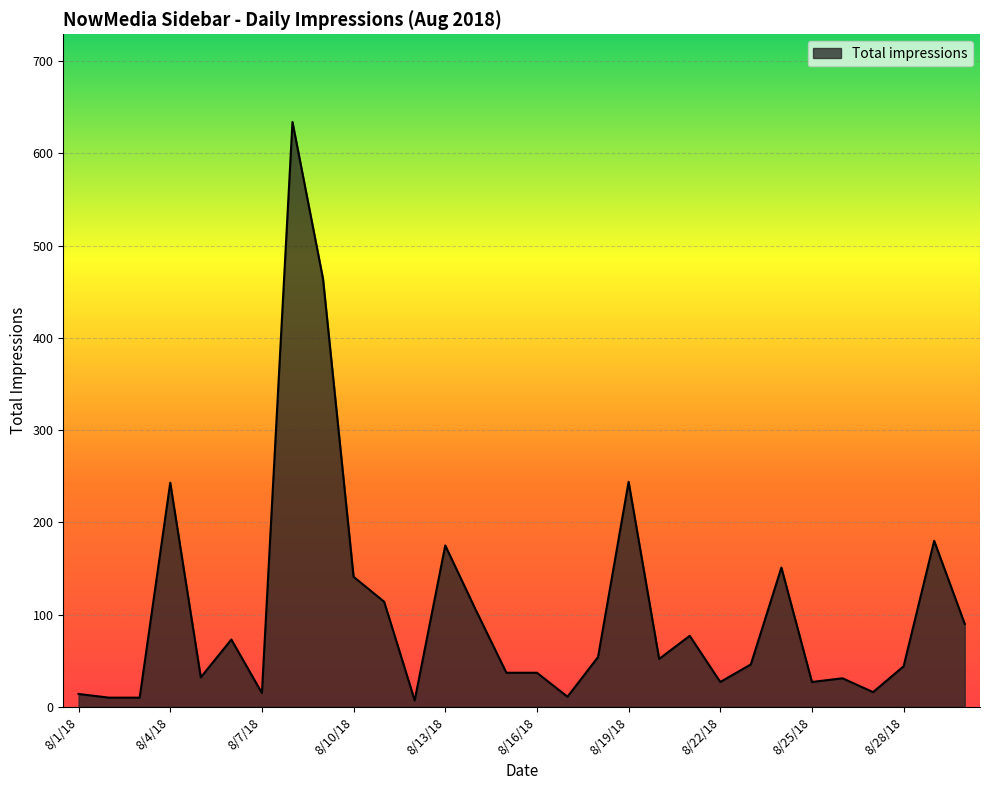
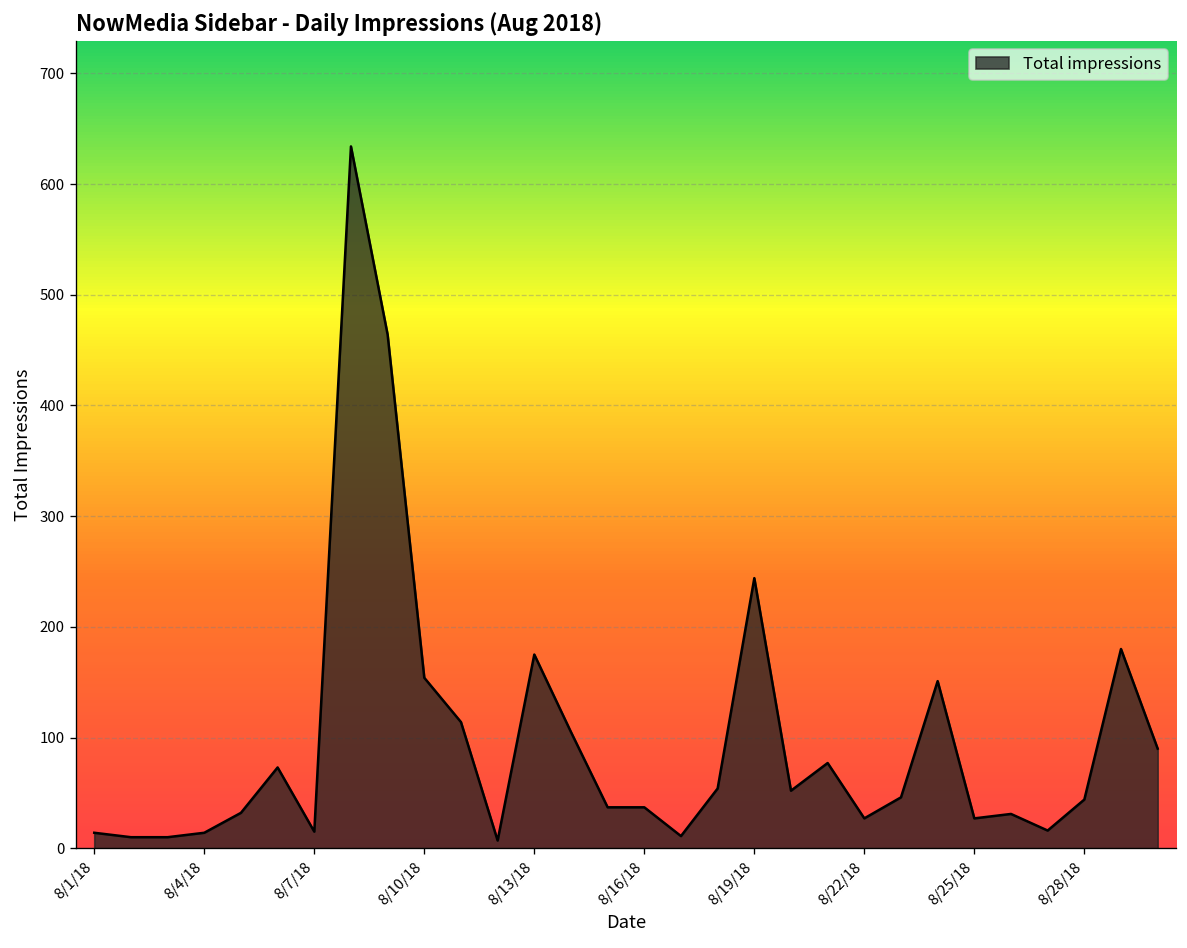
8/4/18: 240 -> 10
8/10/18: 140 -> 150
